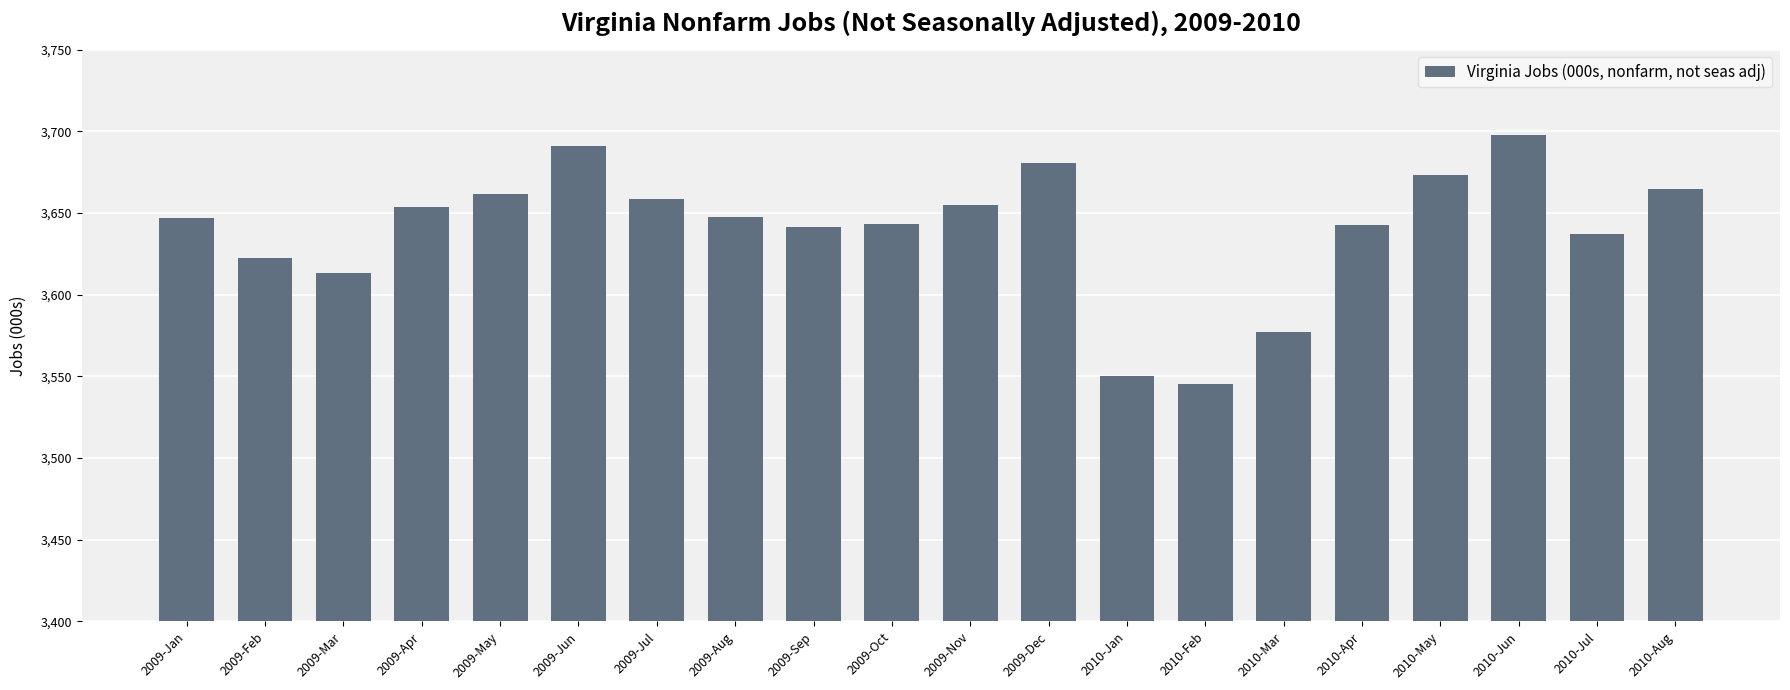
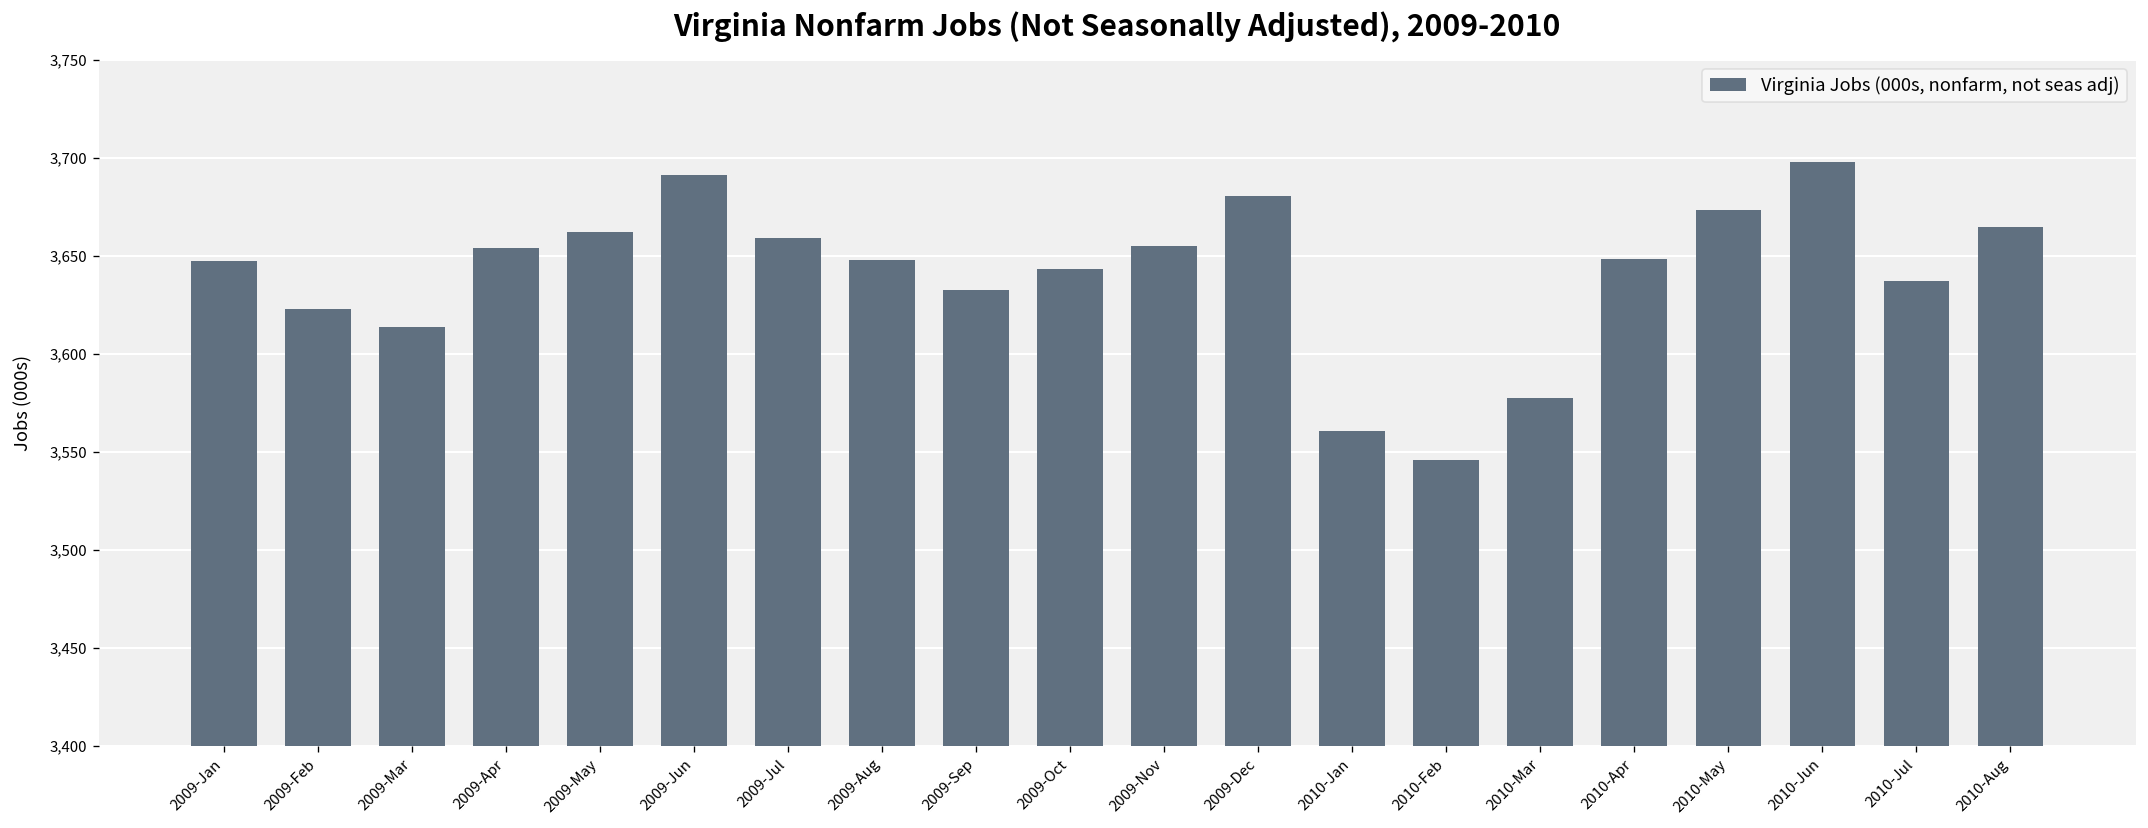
2009-Sep: 3,641 -> 3,632
2010-Jan: 3,550 -> 3,561
2010-Apr: 3,643 -> 3,648
